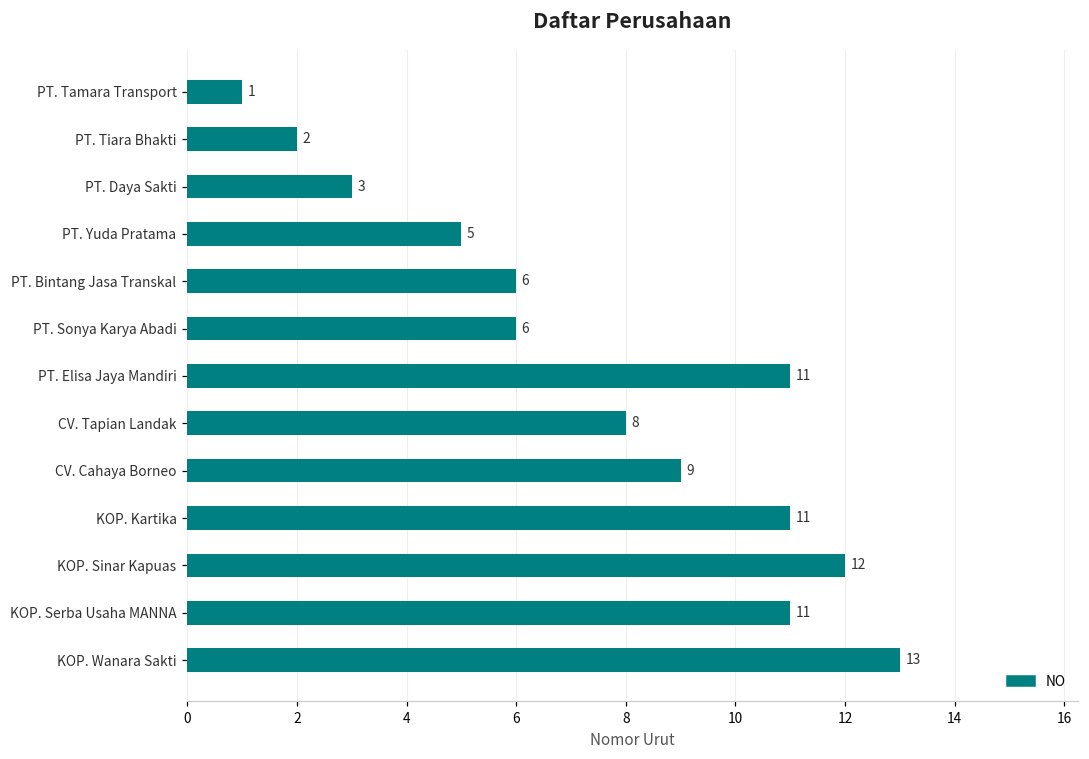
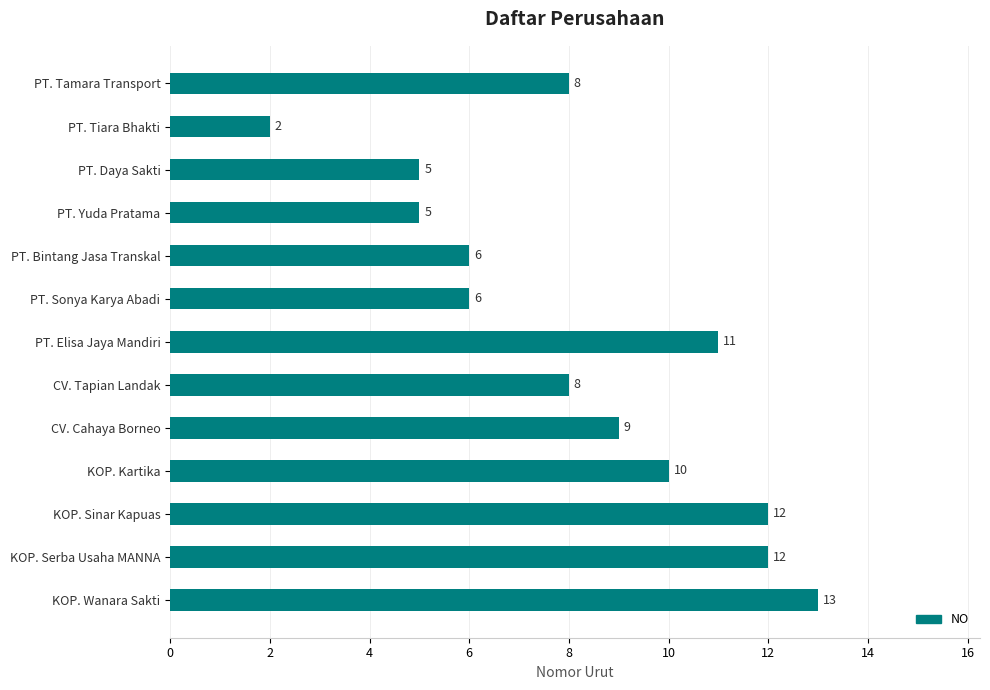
PT. Tamara Transport: 1 -> 8
PT. Daya Sakti: 3 -> 5
KOP. Kartika: 11 -> 10
KOP. Serba Usaha MANNA: 11 -> 12
